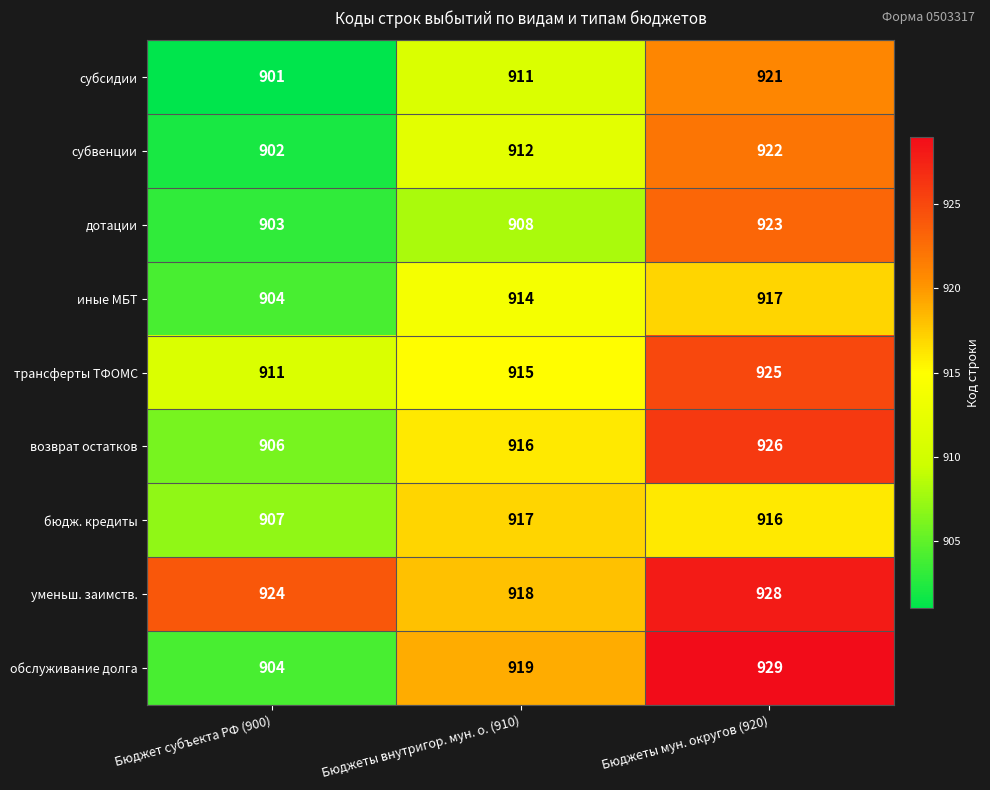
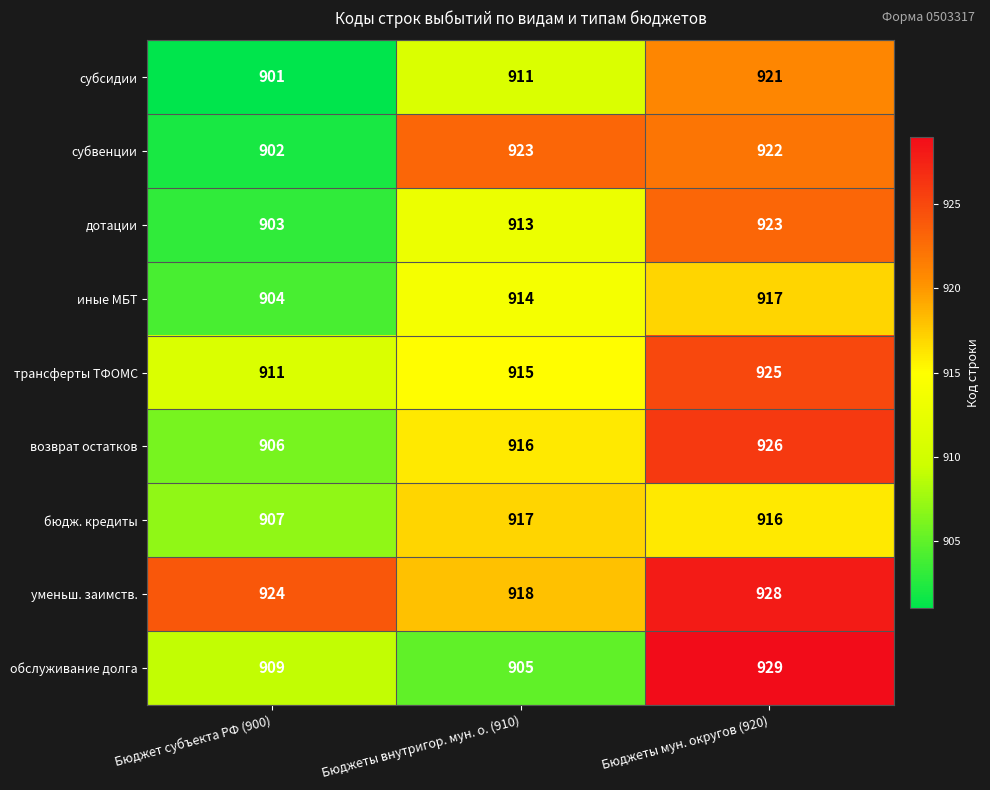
субвенции, Бюджеты внутригор. мун. о. (910): 912 -> 923
дотации, Бюджеты внутригор. мун. о. (910): 908 -> 913
обслуживание долга, Бюджет субъекта РФ (900): 904 -> 909
обслуживание долга, Бюджеты внутригор. мун. о. (910): 919 -> 905
